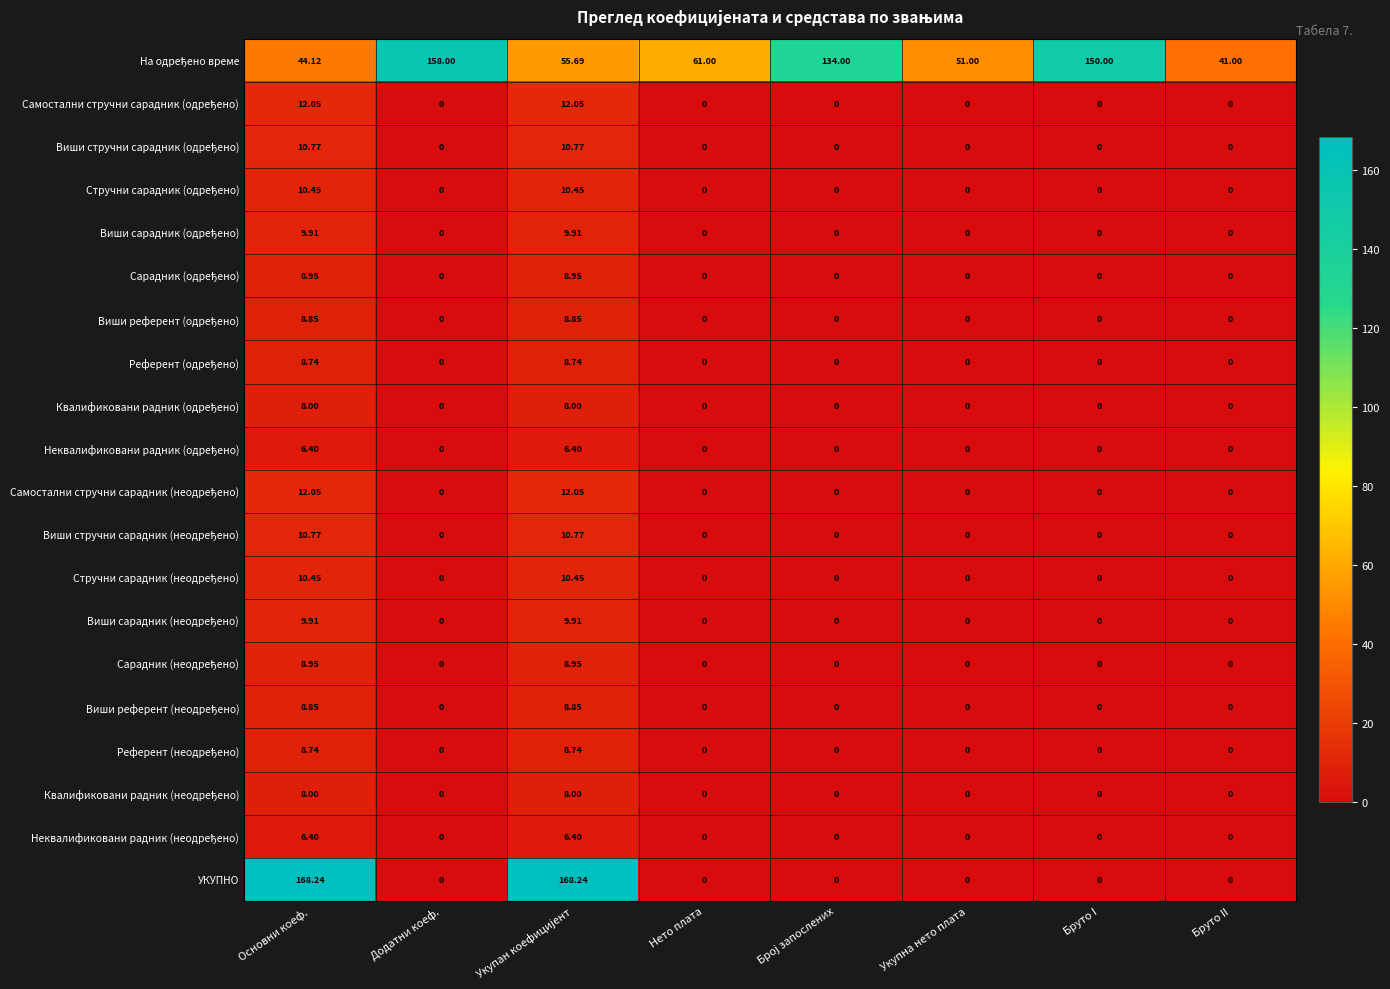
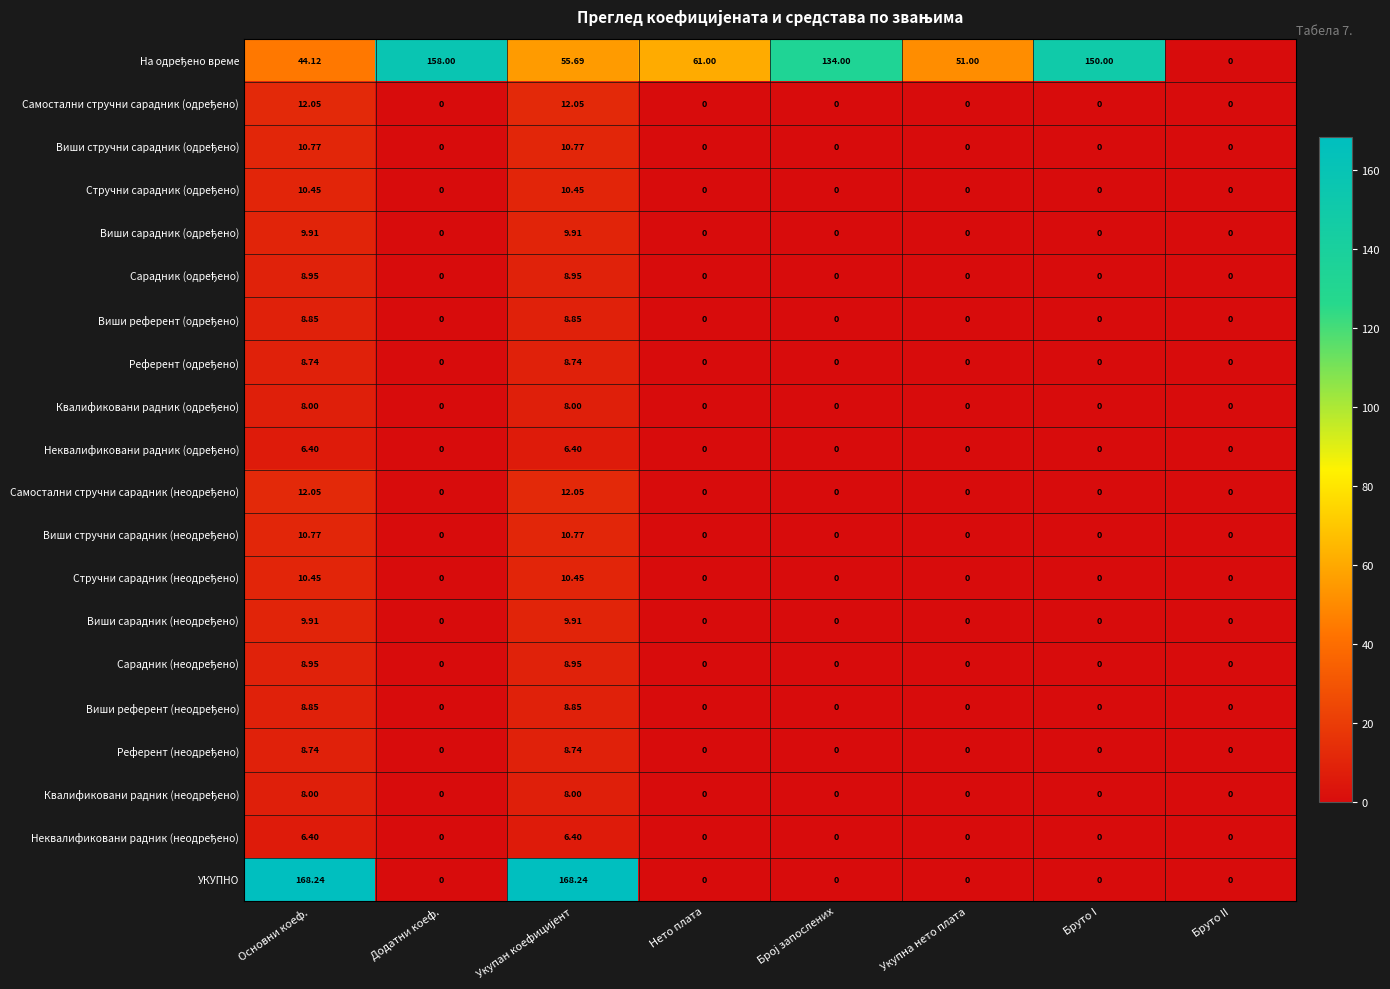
На одређено време, Бруто II: 41.00 -> 0
